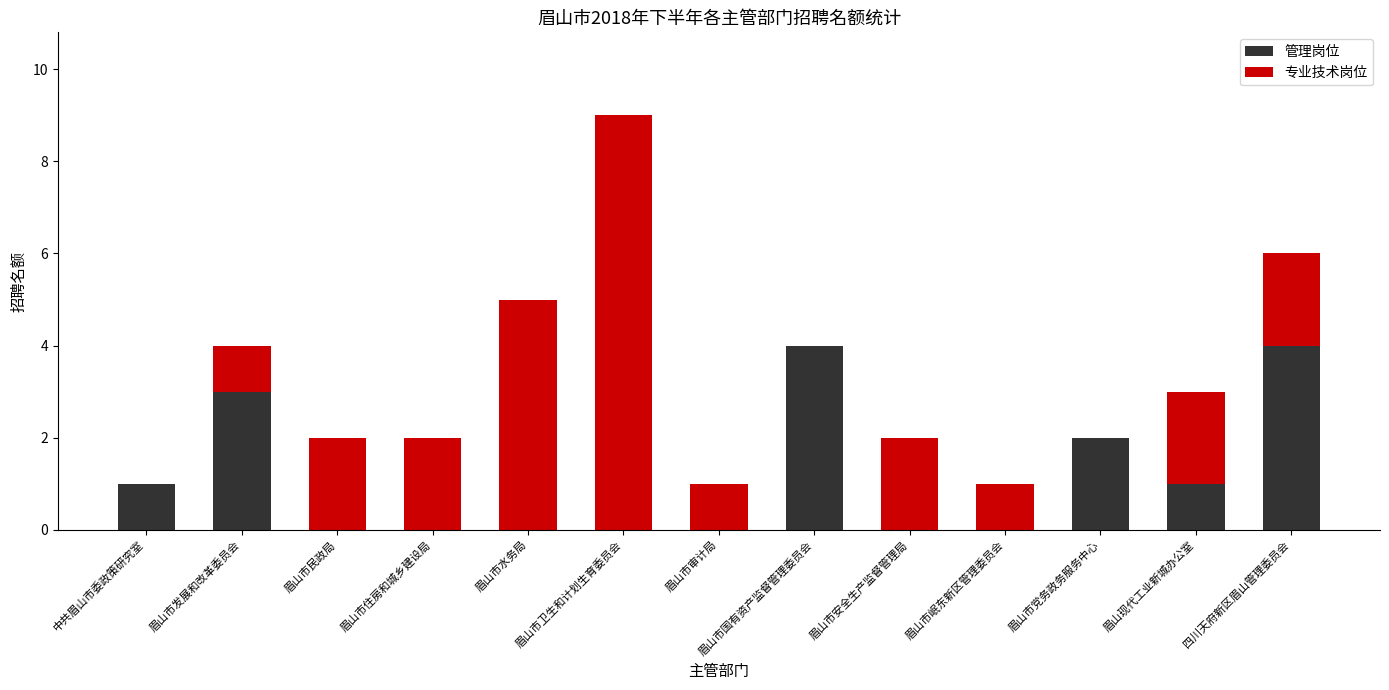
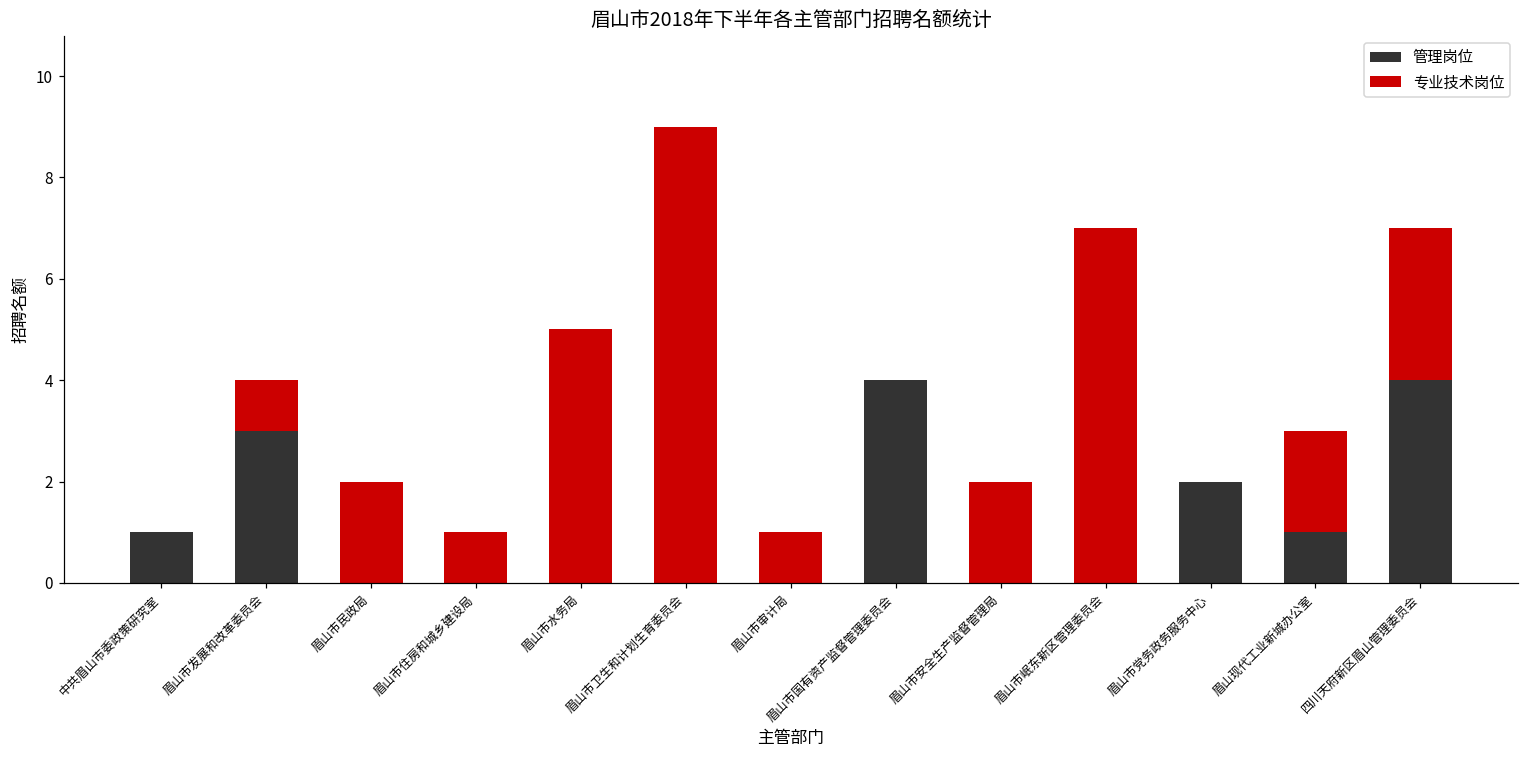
专业技术岗位, 眉山市住房和城乡建设局: 2 -> 1
专业技术岗位, 眉山市岷东新区管理委员会: 1 -> 7
专业技术岗位, 四川天府新区眉山管理委员会: 2 -> 3
